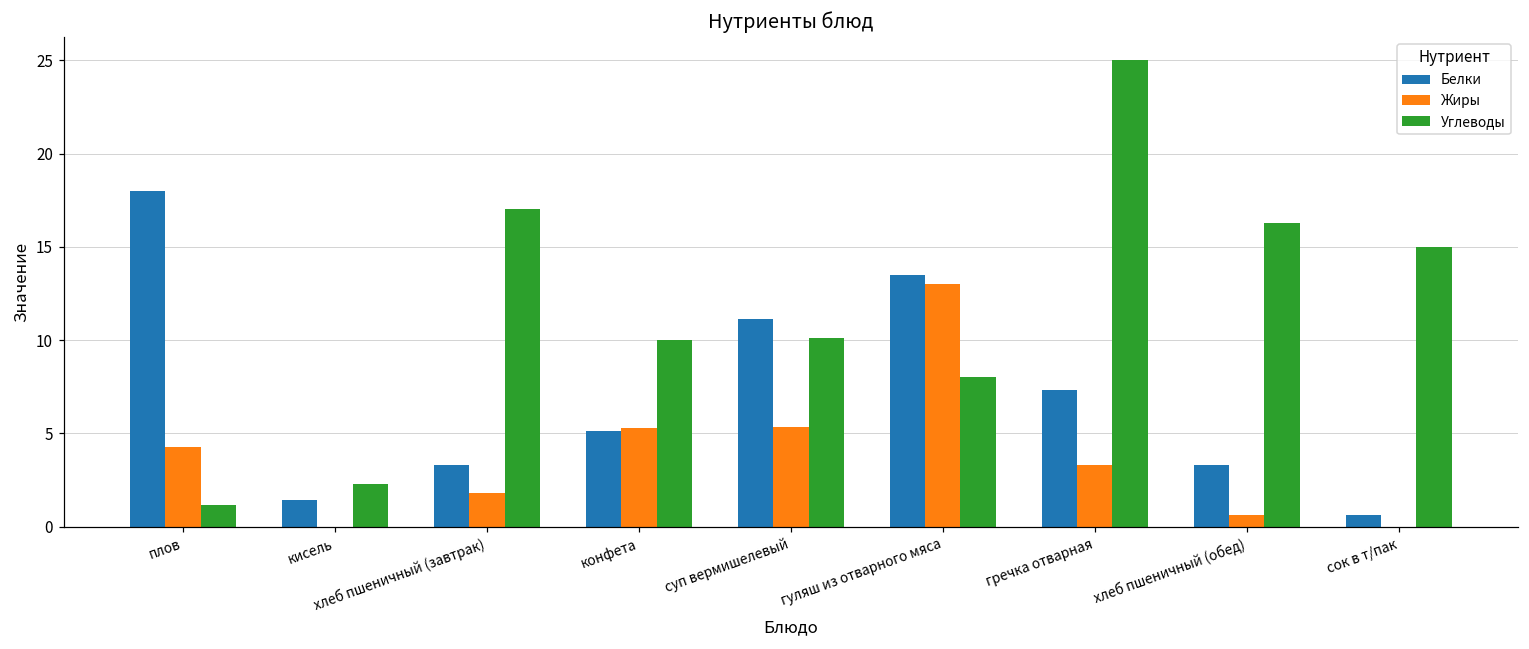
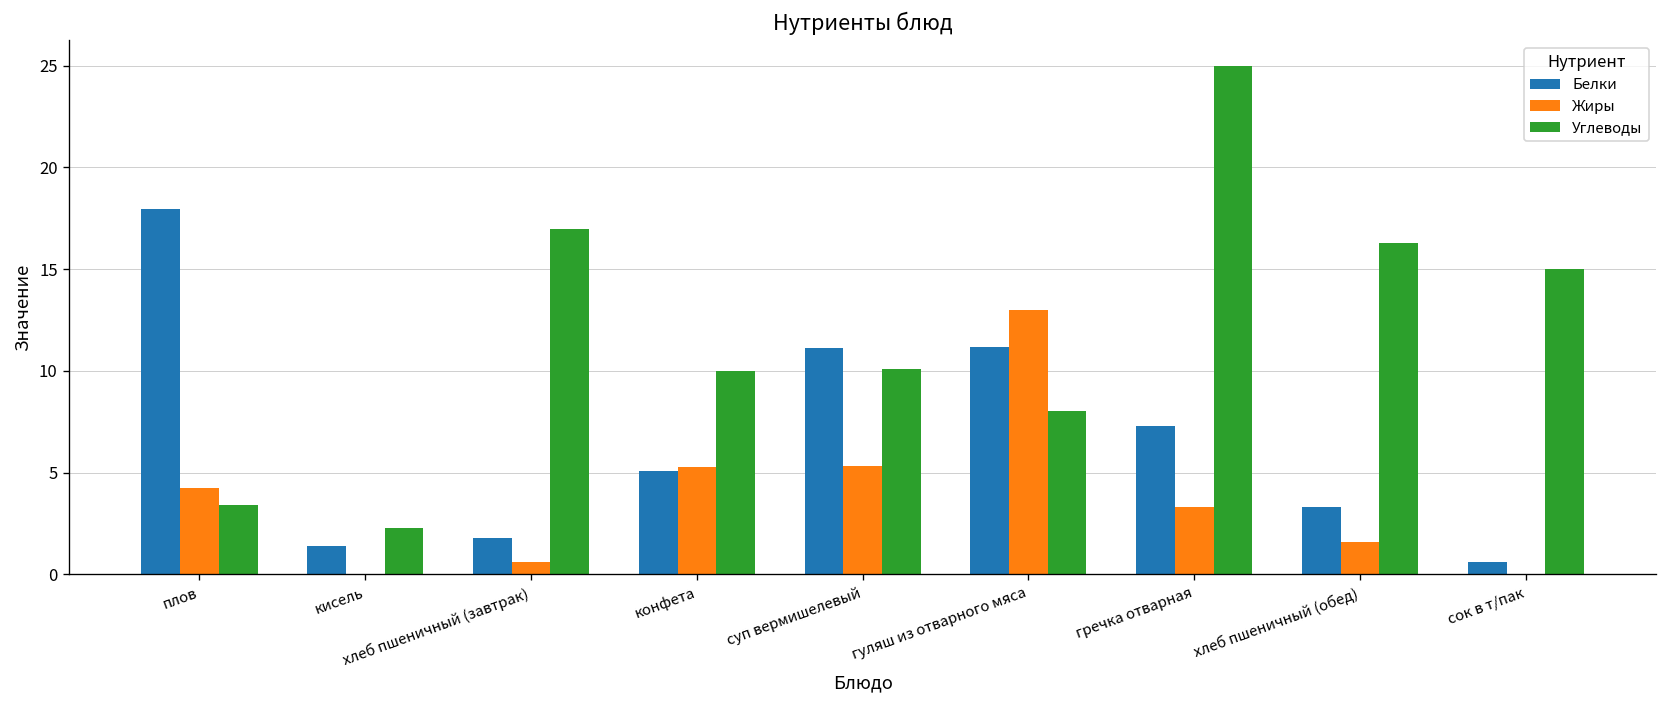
Углеводы, плов: 1.1 -> 3.4
Белки, хлеб пшеничный (завтрак): 3.3 -> 1.8
Жиры, хлеб пшеничный (завтрак): 1.8 -> 0.6
Белки, гуляш из отварного мяса: 13.5 -> 11.2
Жиры, хлеб пшеничный (обед): 0.6 -> 1.6
